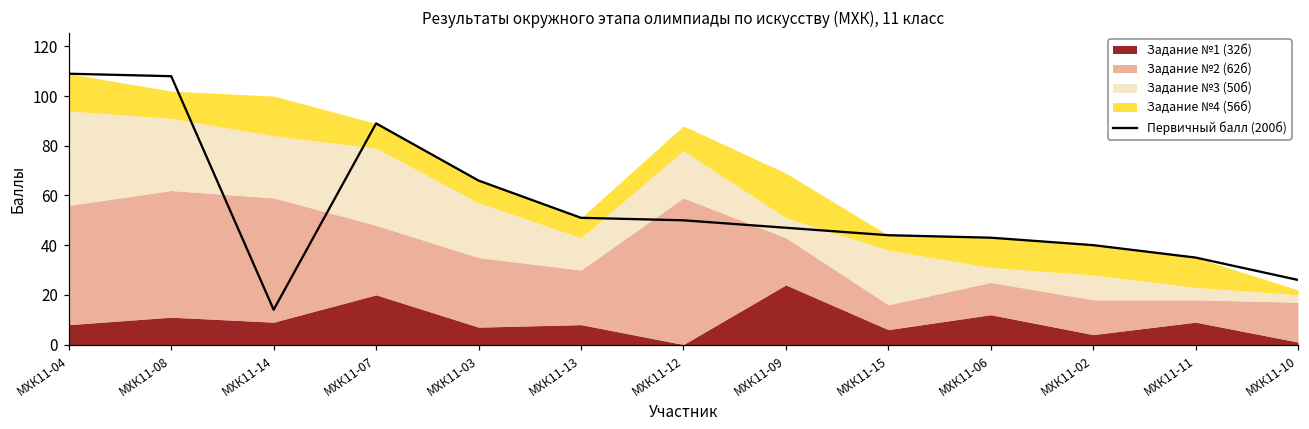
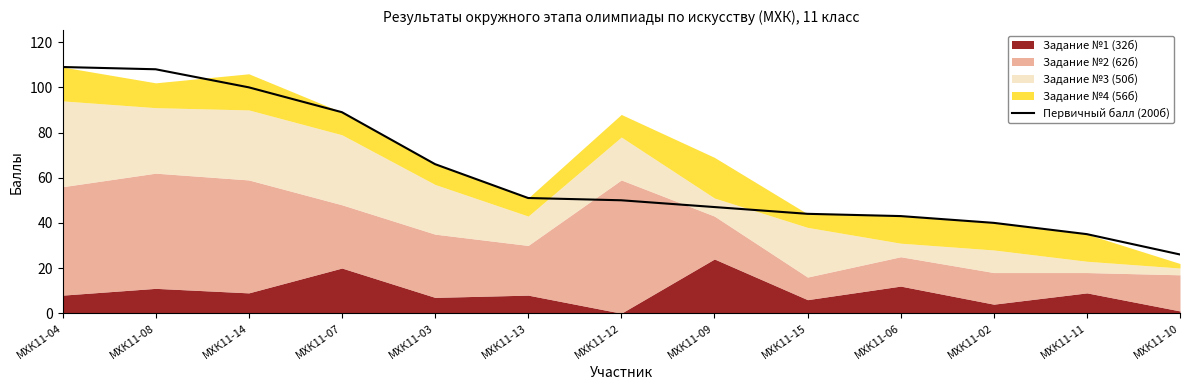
Первичный балл (200б), МХК11-14: 14 -> 100
Задание №3 (50б), МХК11-14: 25 -> 31
